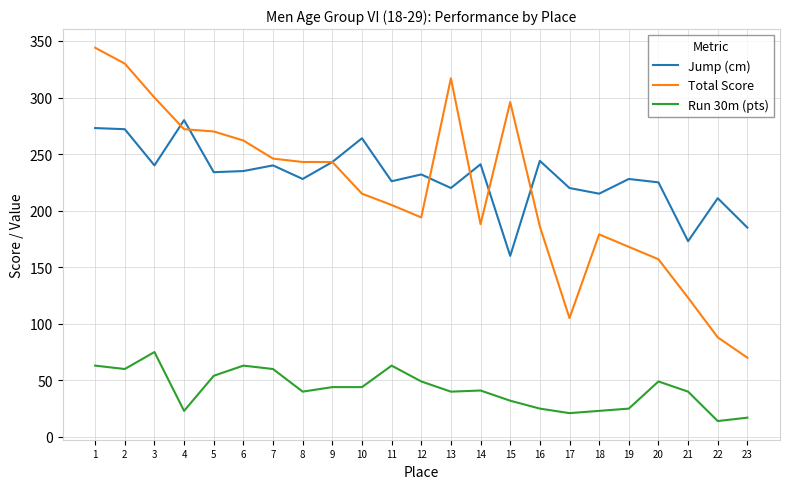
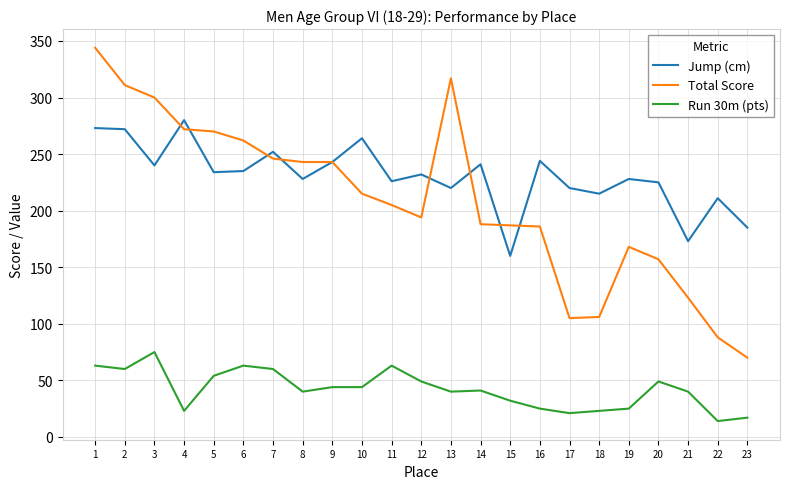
Total Score, 2: 330 -> 311
Jump (cm), 7: 240 -> 252
Total Score, 15: 296 -> 187
Total Score, 18: 179 -> 106
